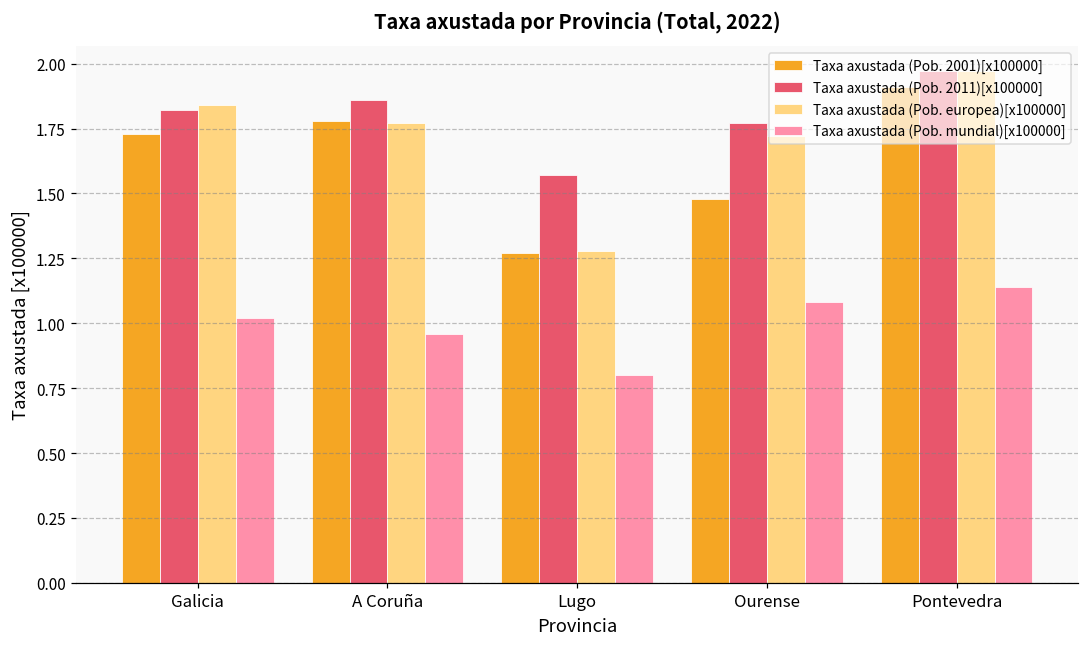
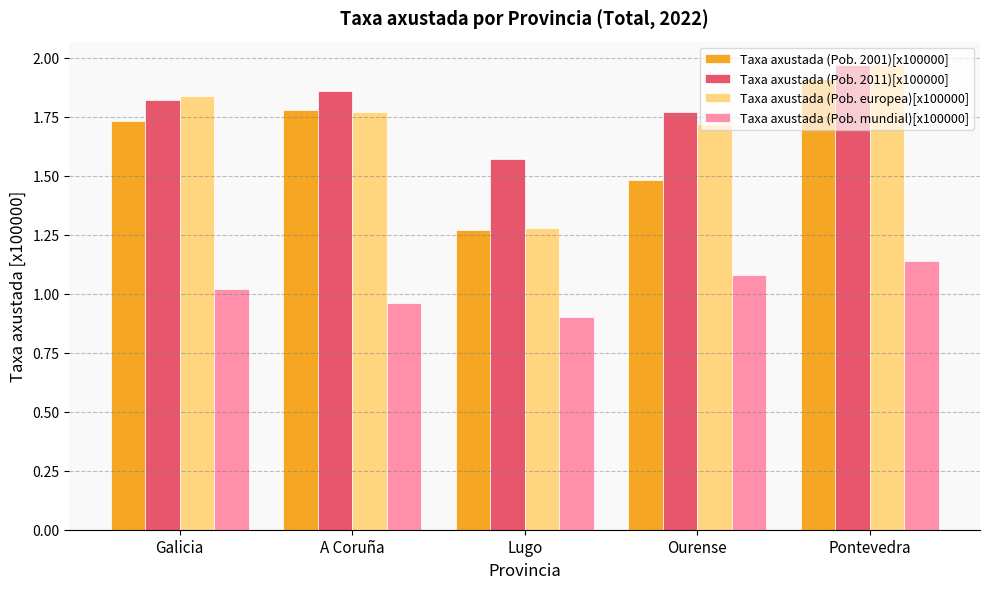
Taxa axustada (Pob. mundial)[x100000], Lugo: 0.8 -> 0.9
